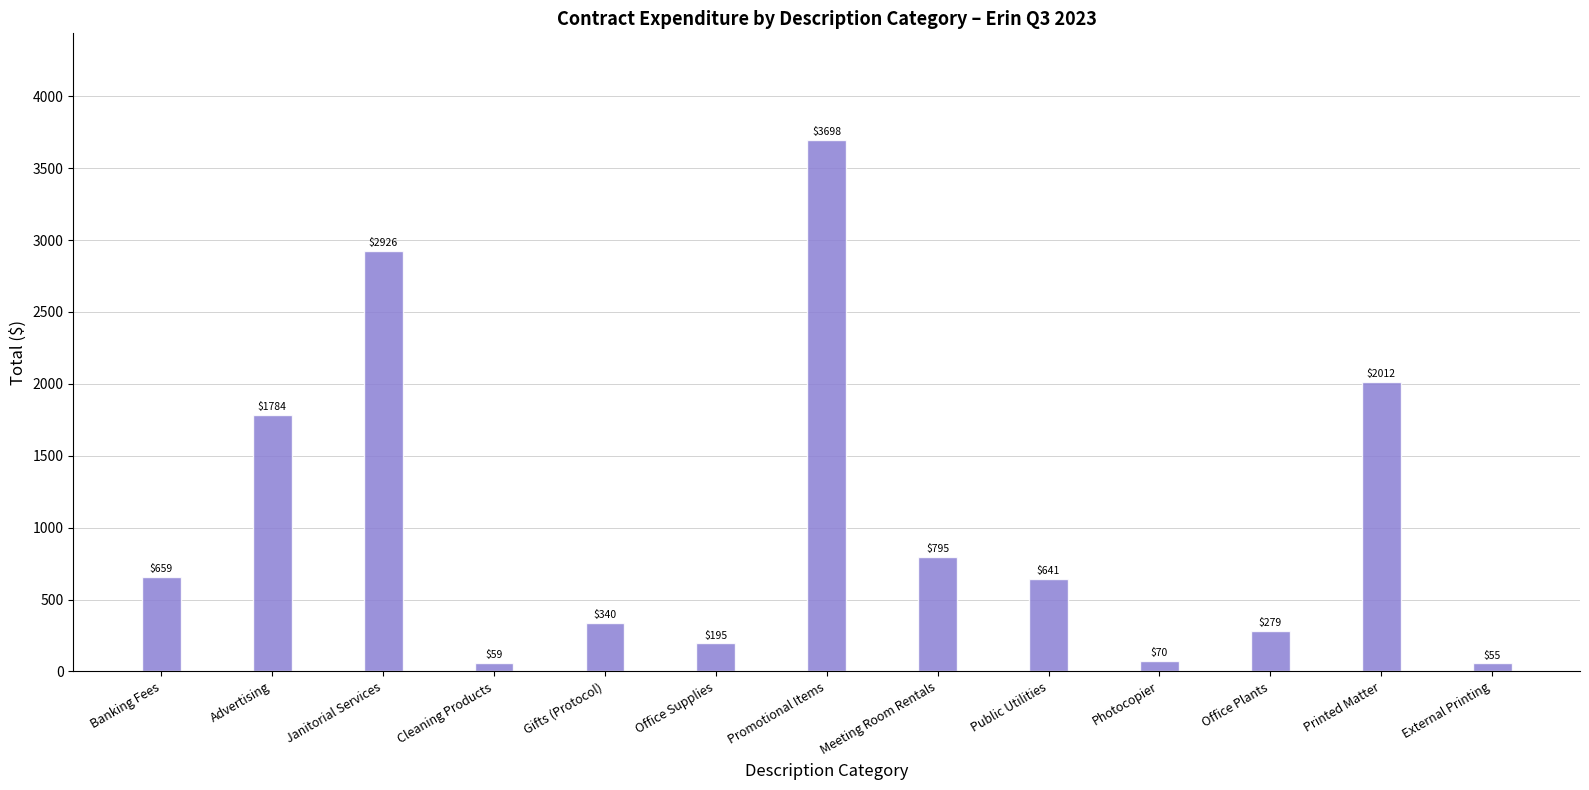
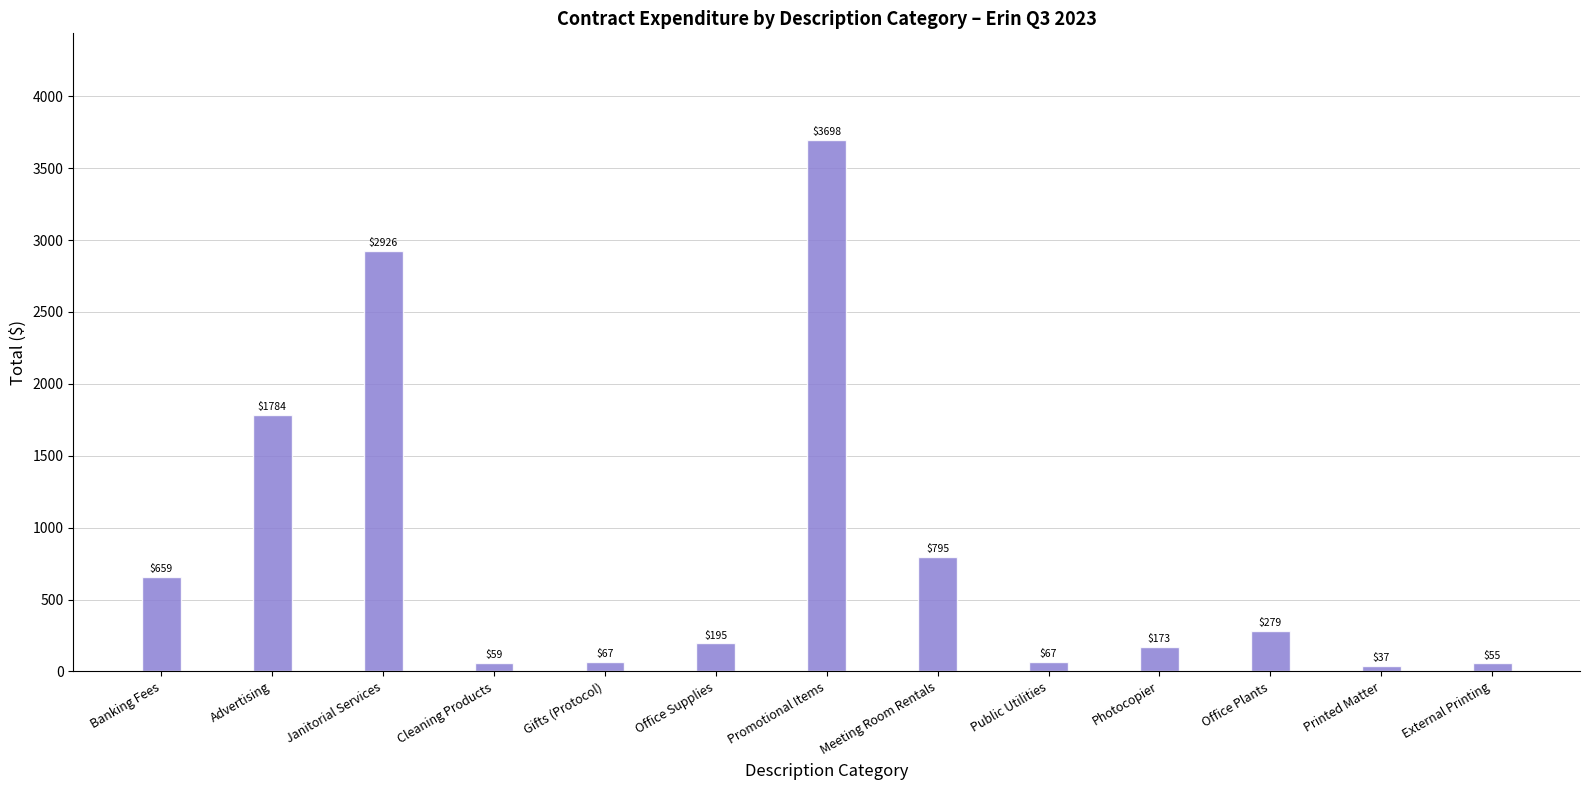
Gifts (Protocol): $340 -> $67
Public Utilities: $641 -> $67
Photocopier: $70 -> $173
Printed Matter: $2012 -> $37
